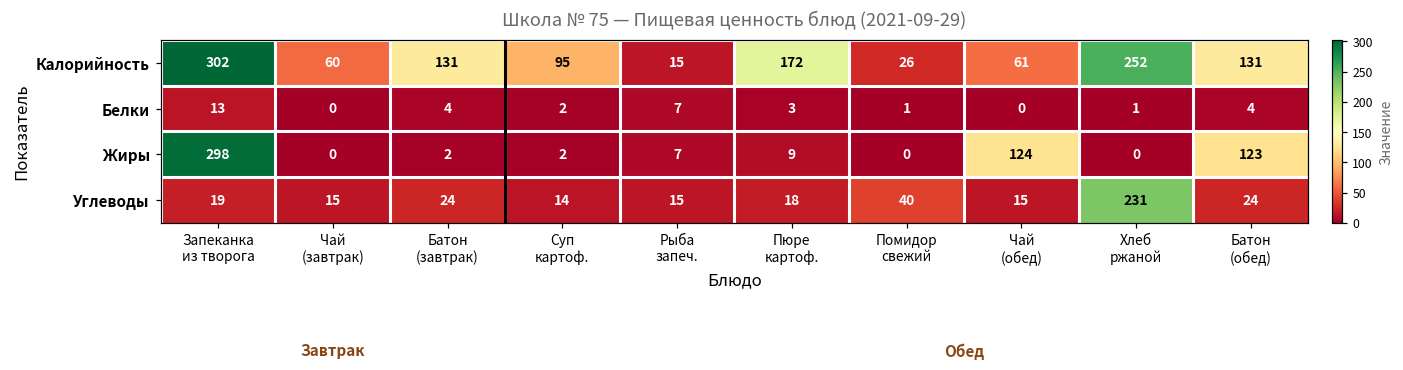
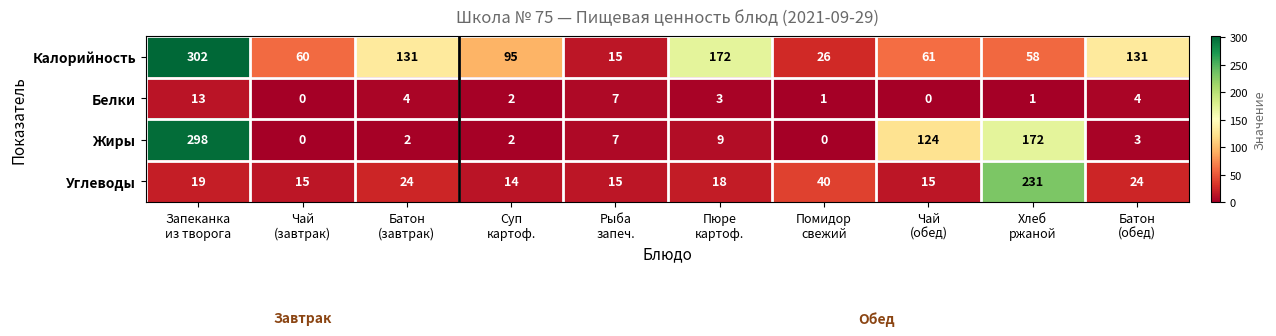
Калорийность, Хлеб ржаной: 252 -> 58
Жиры, Хлеб ржаной: 0 -> 172
Жиры, Батон (обед): 123 -> 3
